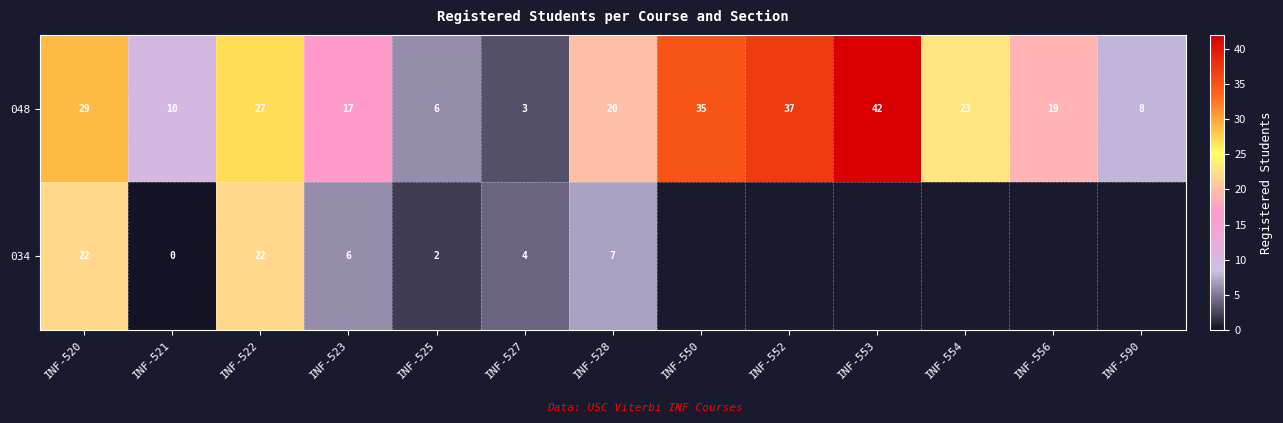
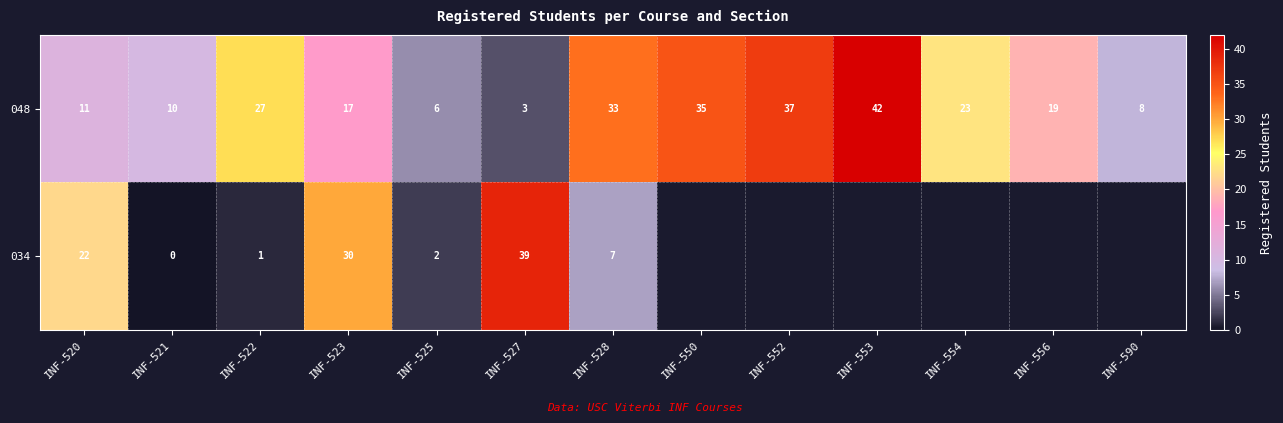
048, INF-520: 29 -> 11
048, INF-528: 20 -> 33
034, INF-522: 22 -> 1
034, INF-523: 6 -> 30
034, INF-527: 4 -> 39
